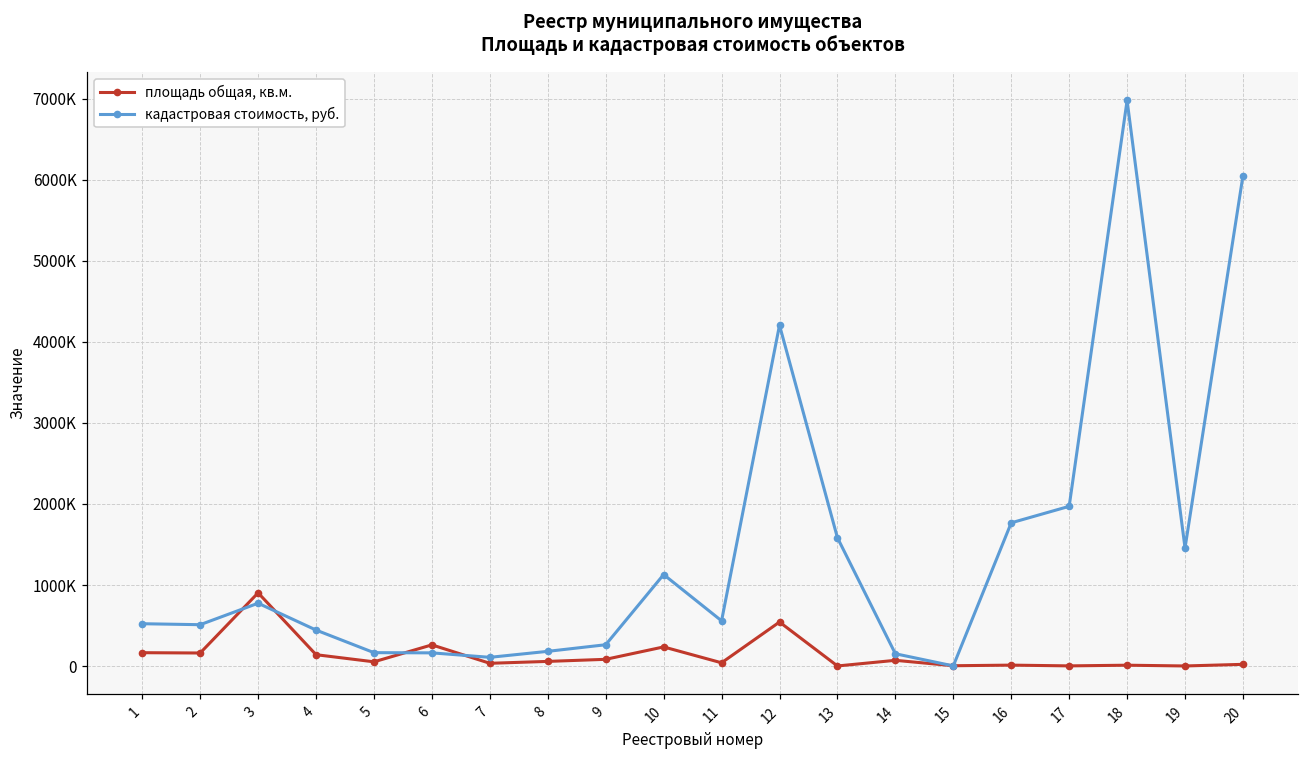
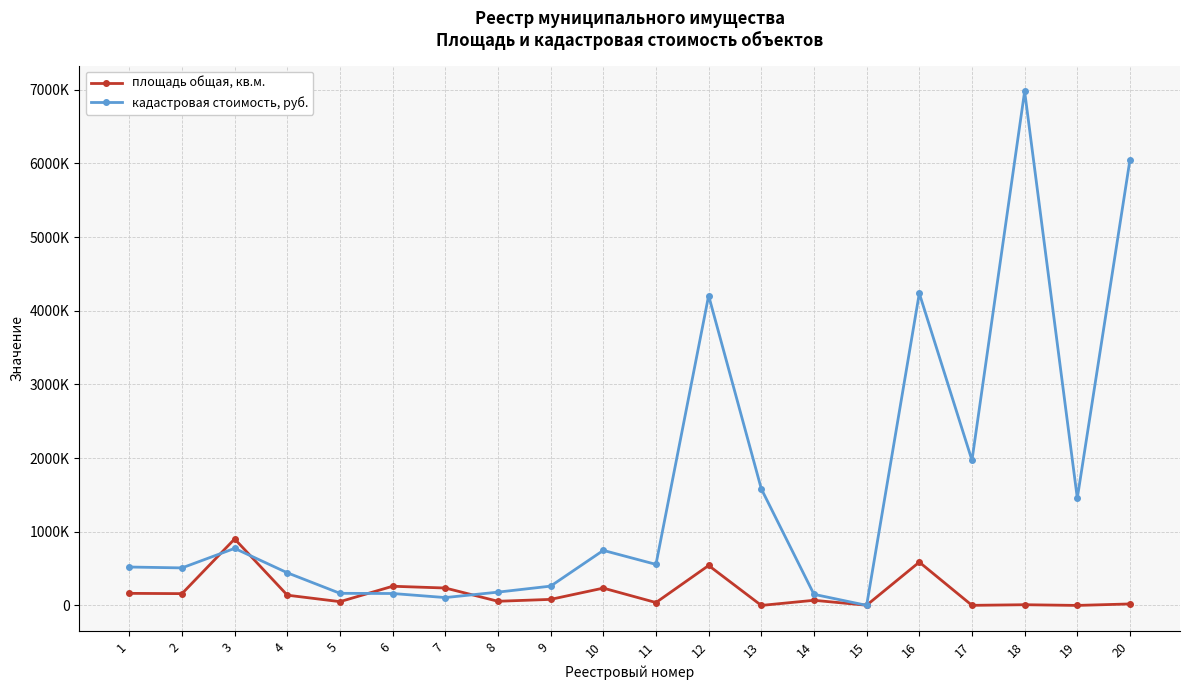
площадь общая, кв.м., 7: 0 -> 200000
кадастровая стоимость, руб., 10: 1100000 -> 700000
площадь общая, кв.м., 16: 0 -> 600000
кадастровая стоимость, руб., 16: 1800000 -> 4200000
